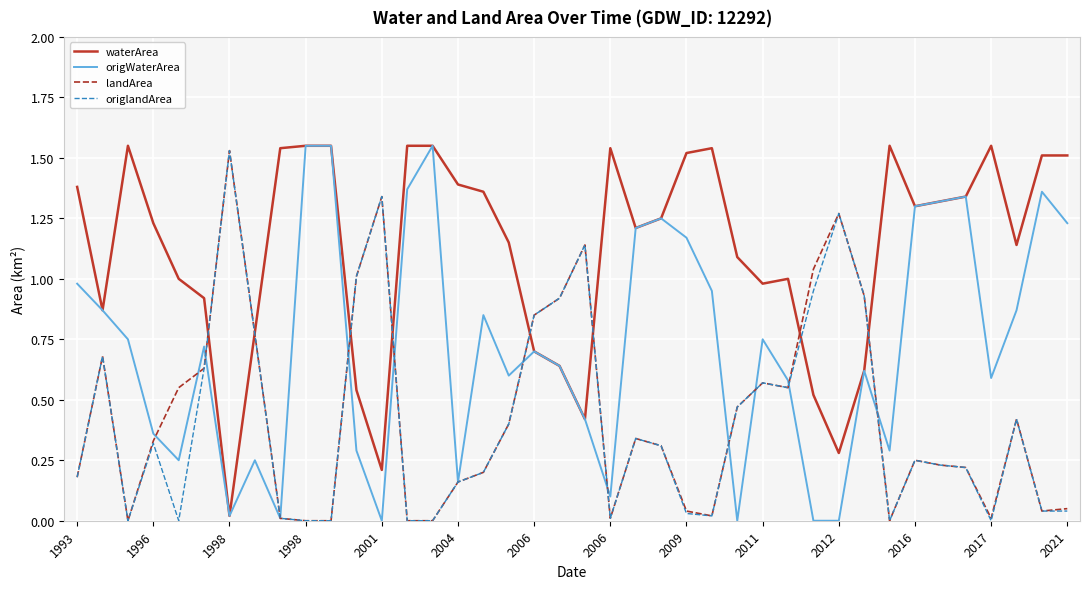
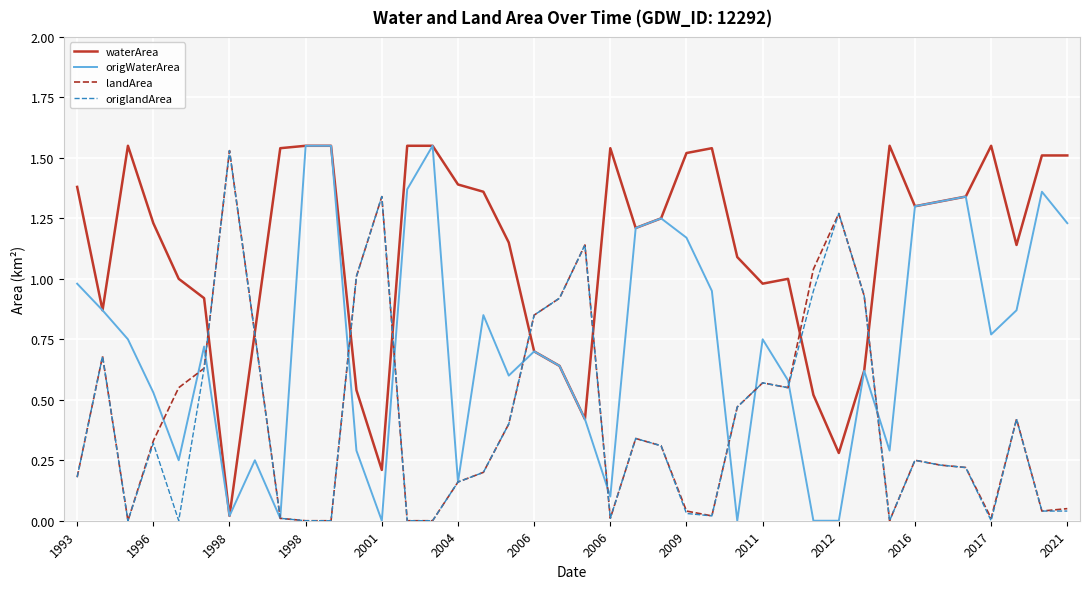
origWaterArea, 1996: 0.36 -> 0.53
origWaterArea, 2017: 0.59 -> 0.77
